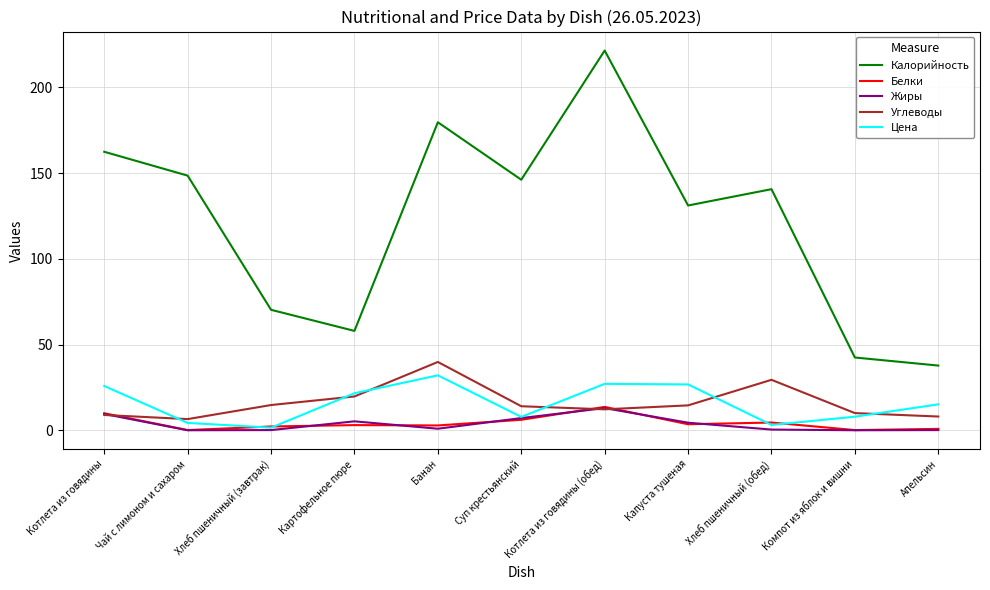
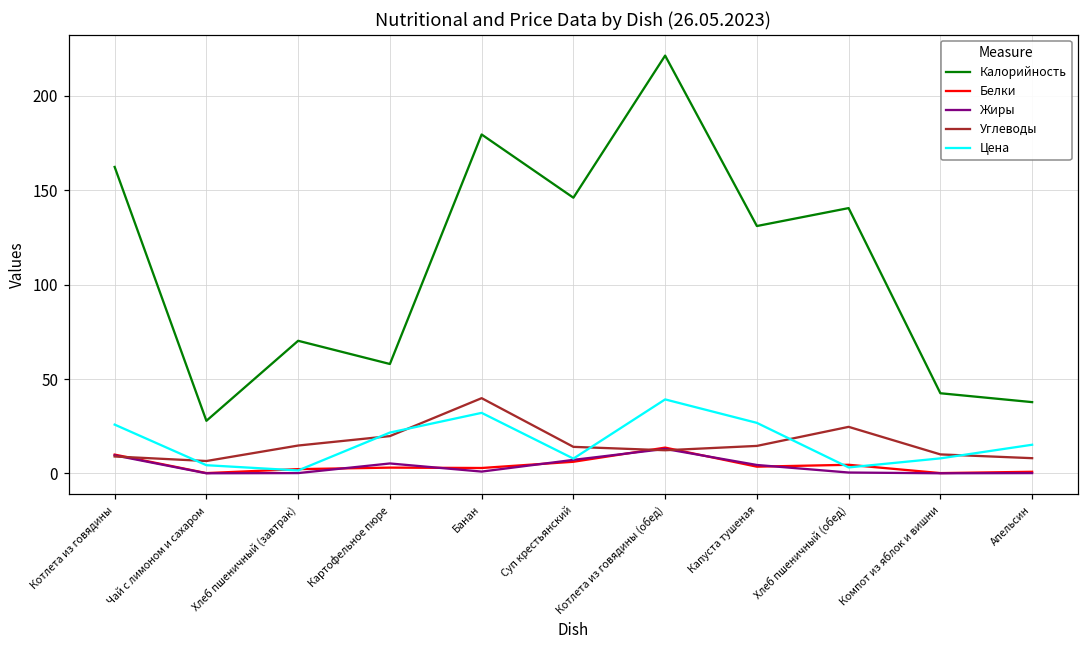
Калорийность, Чай с лимоном и сахаром: 149 -> 28
Цена, Котлета из говядины (обед): 27 -> 39
Углеводы, Хлеб пшеничный (обед): 30 -> 25
